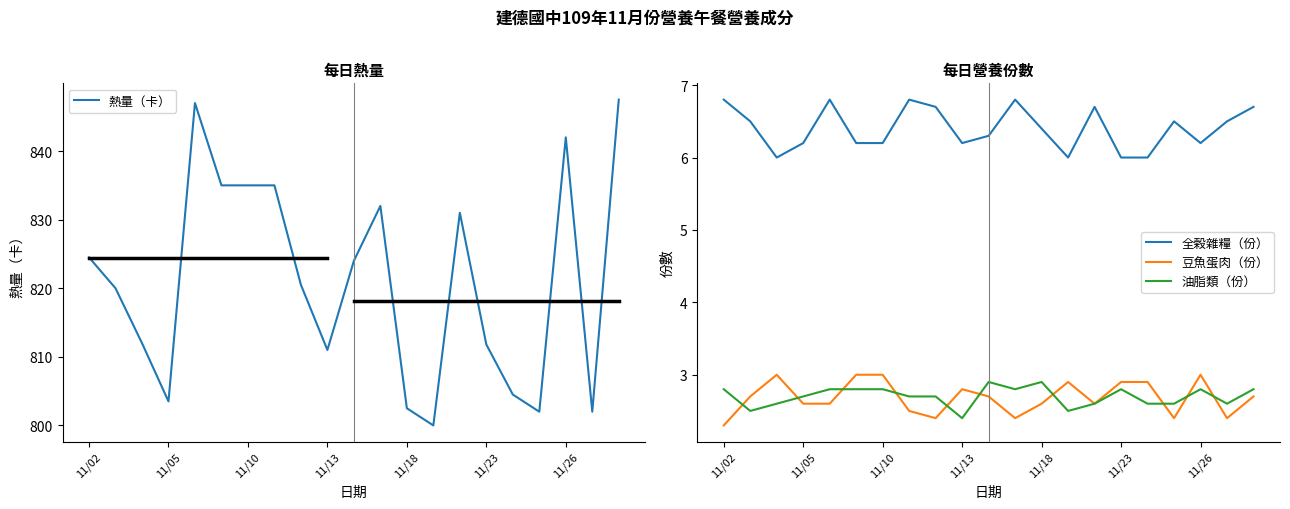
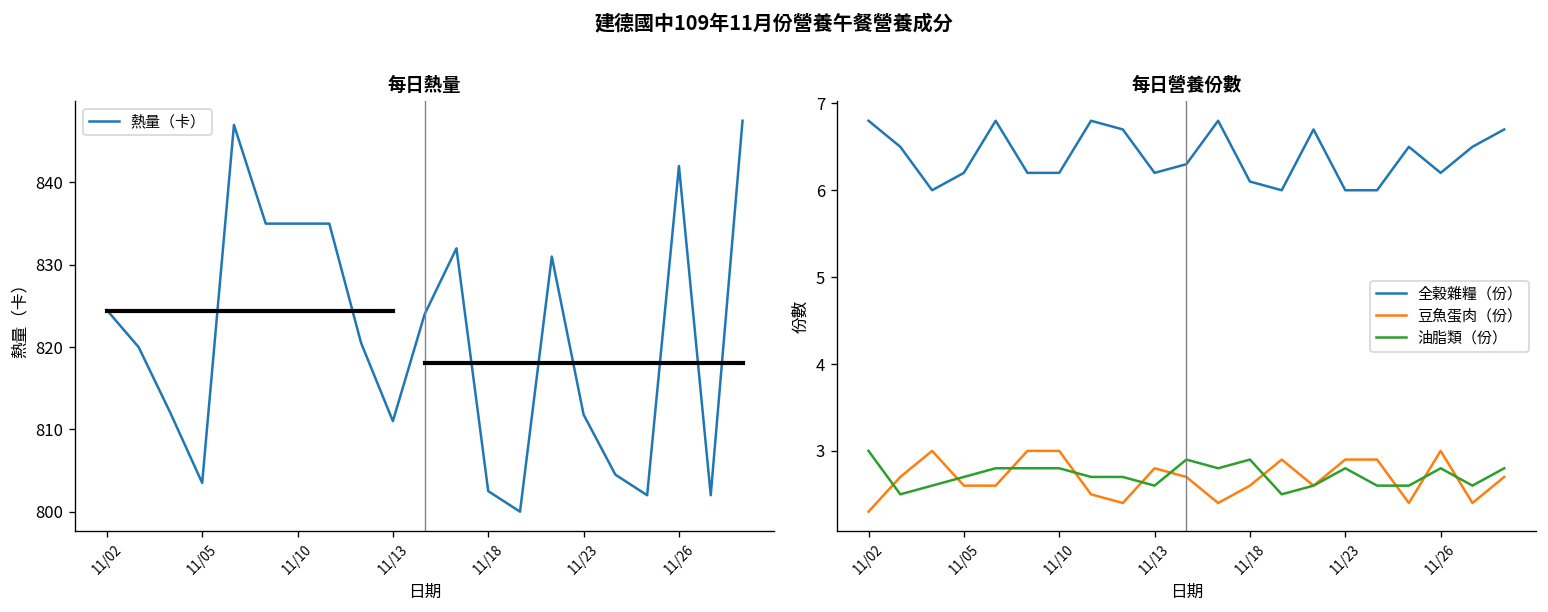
每日營養份數, 油脂類（份）, 11/02: 2.8 -> 3.0
每日營養份數, 油脂類（份）, 11/13: 2.4 -> 2.6
每日營養份數, 全榖雜糧（份）, 11/18: 6.4 -> 6.1
